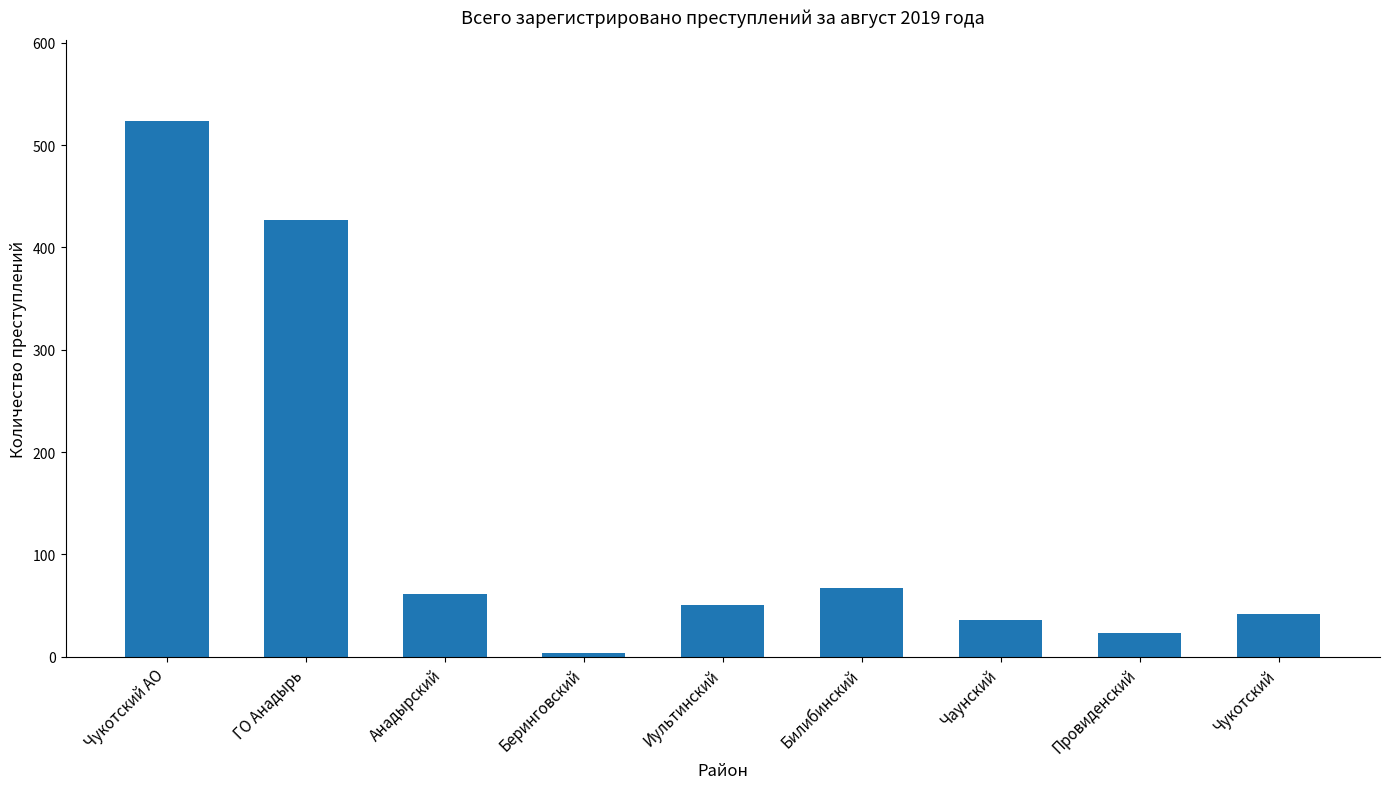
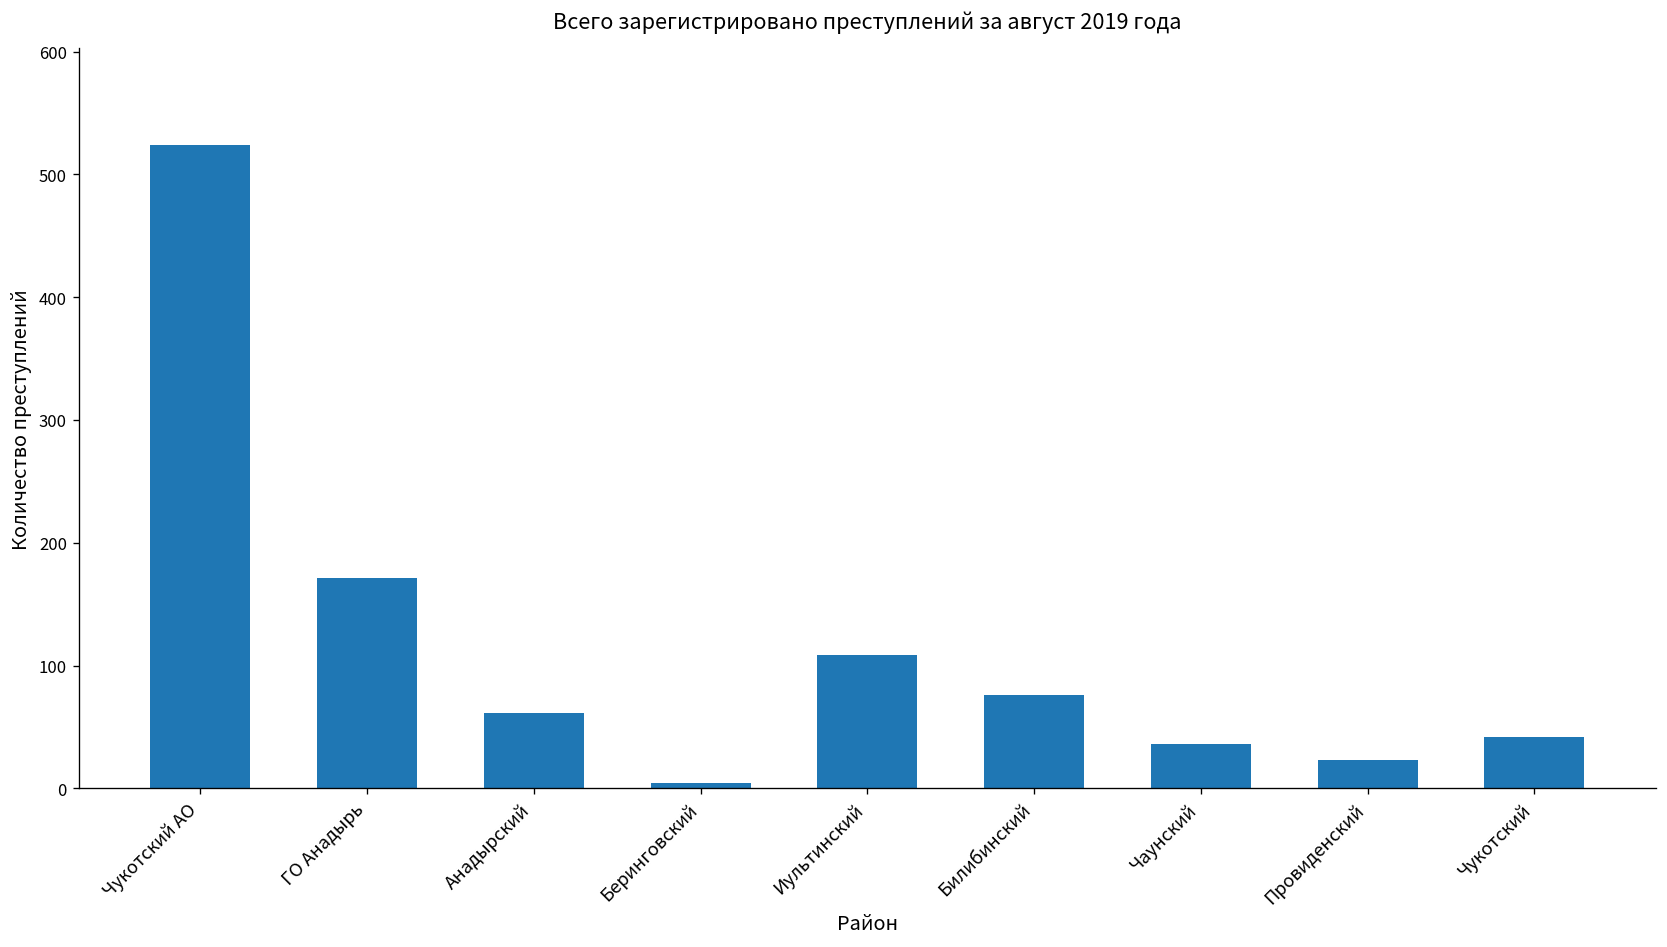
ГО Анадырь: 427 -> 171
Иультинский: 51 -> 109
Билибинский: 67 -> 76
